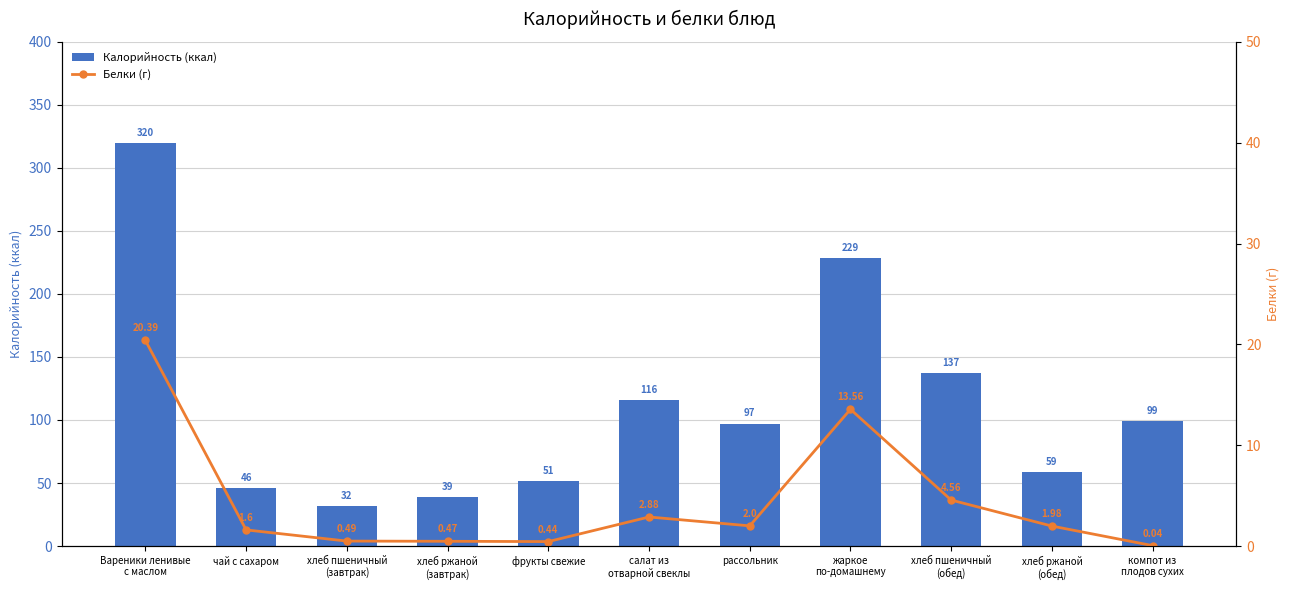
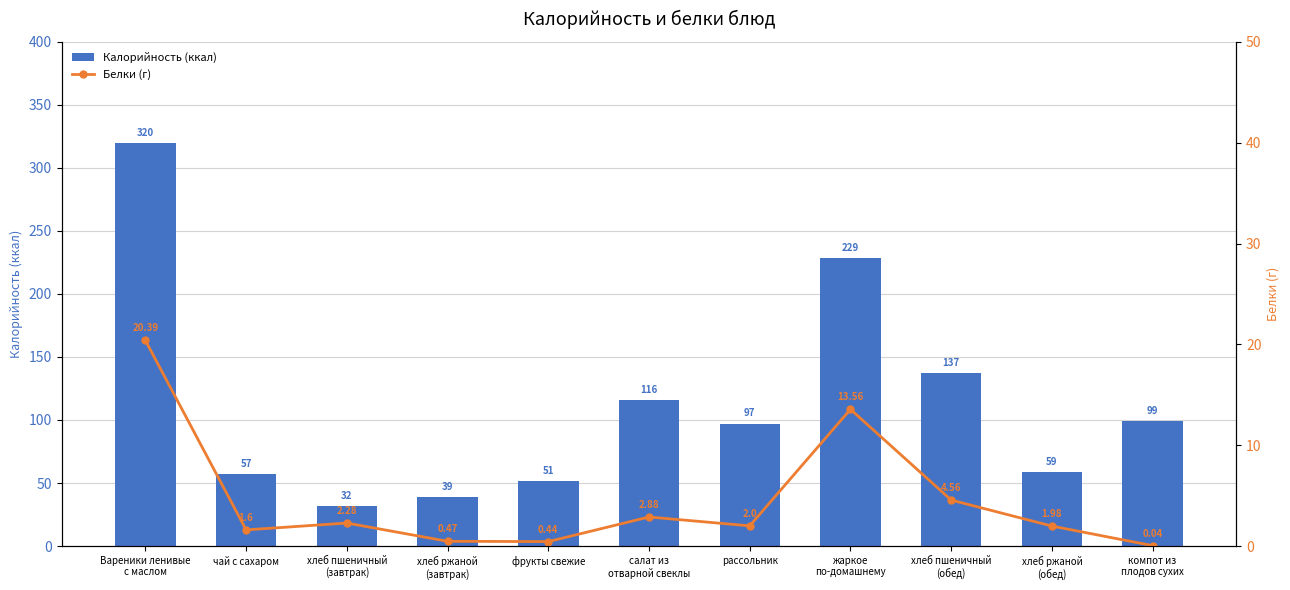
Калорийность (ккал), чай с сахаром: 46 -> 57
Белки (г), хлеб пшеничный (завтрак): 0.49 -> 2.28
